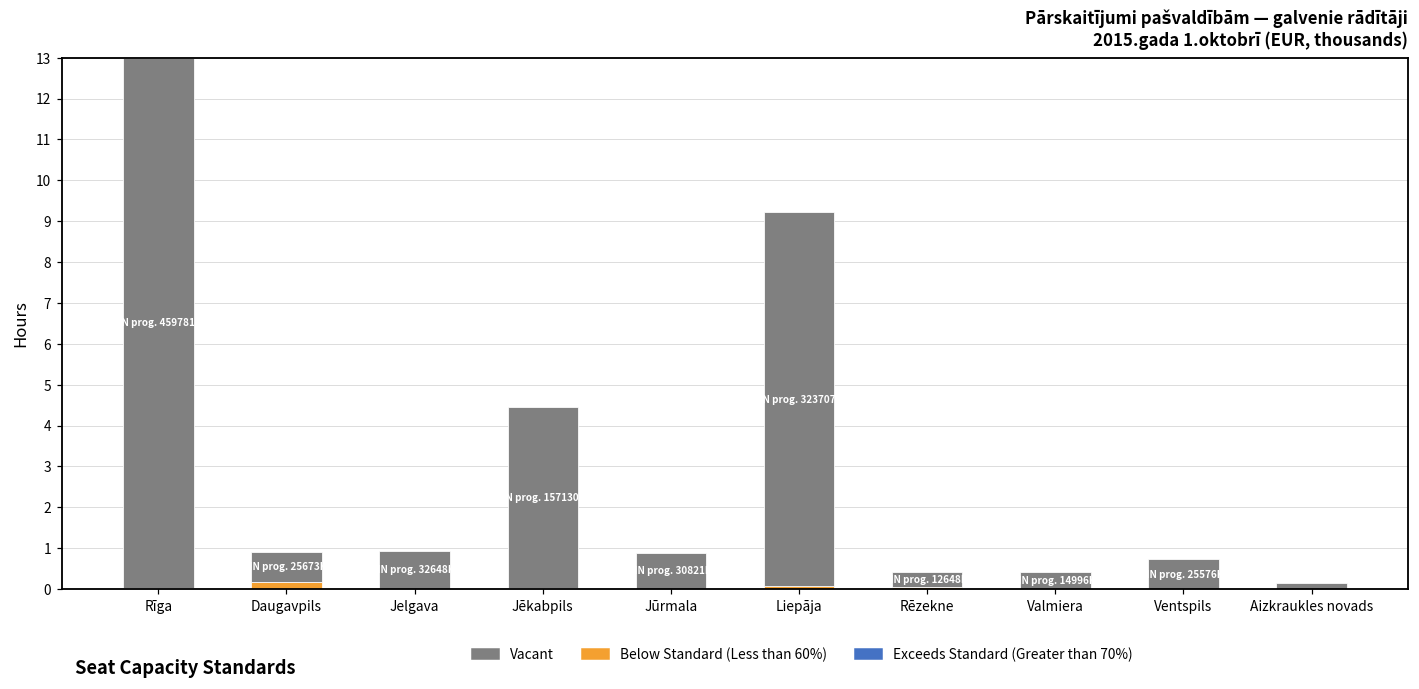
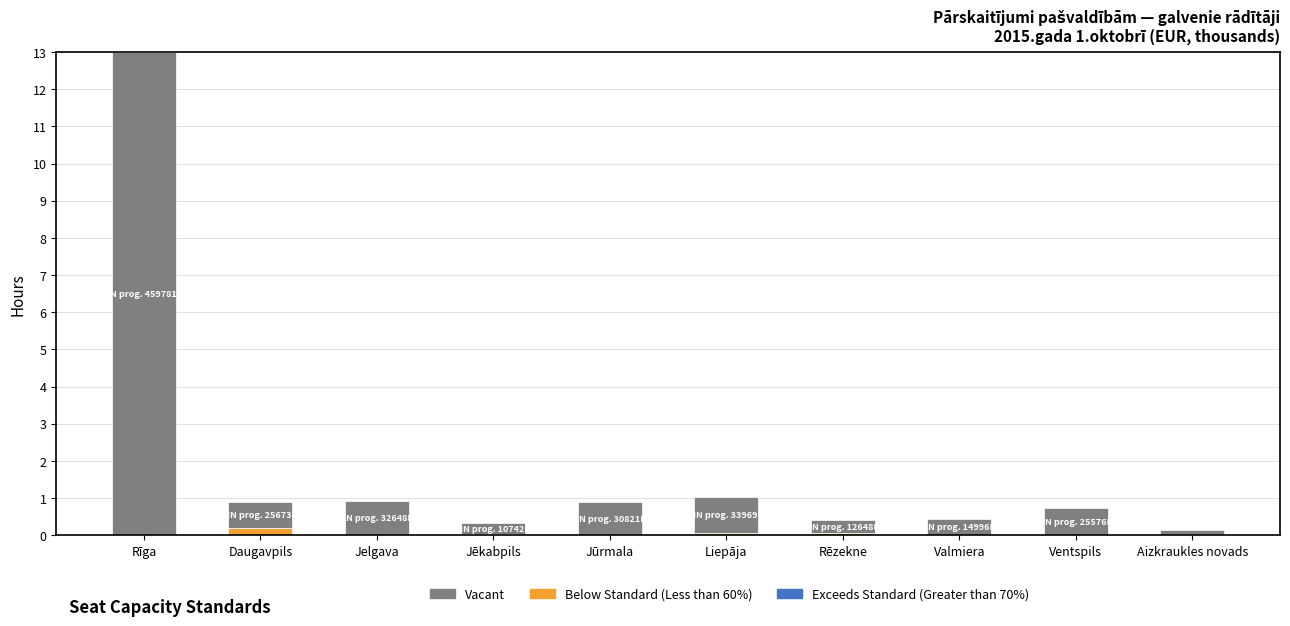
Vacant, Jēkabpils: 157130K -> 10742K
Vacant, Liepāja: 323707K -> 33969K
